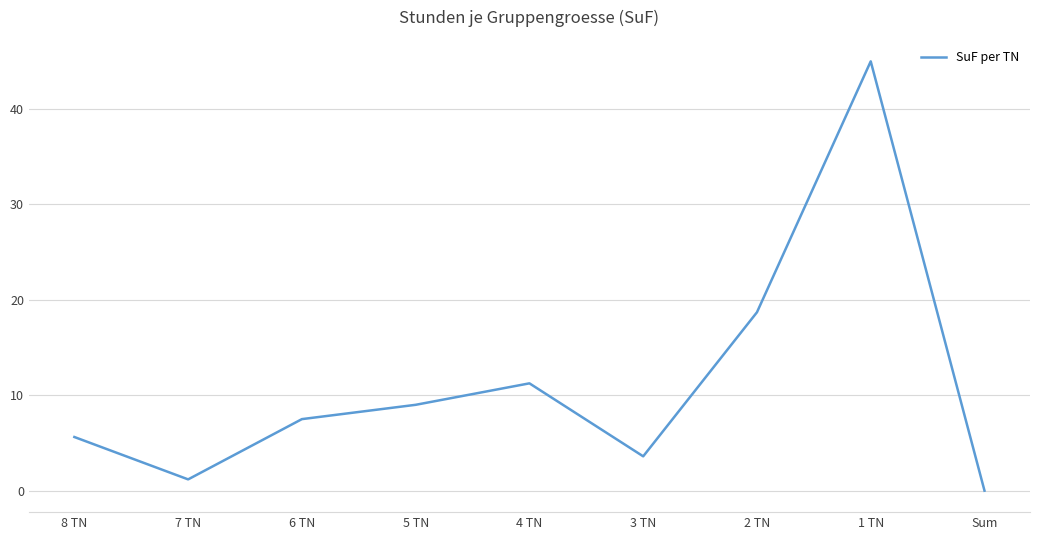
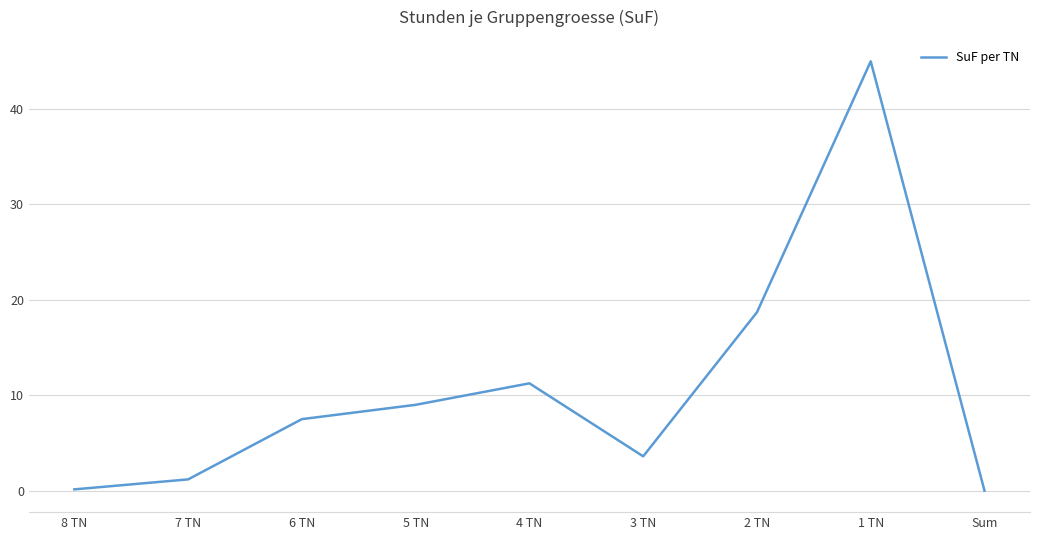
8 TN: 6 -> 0
